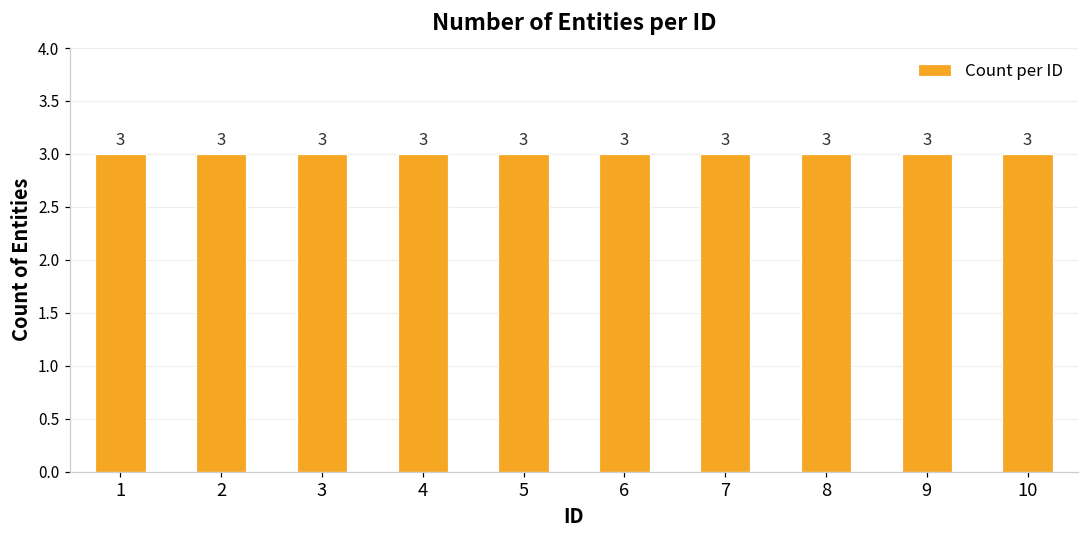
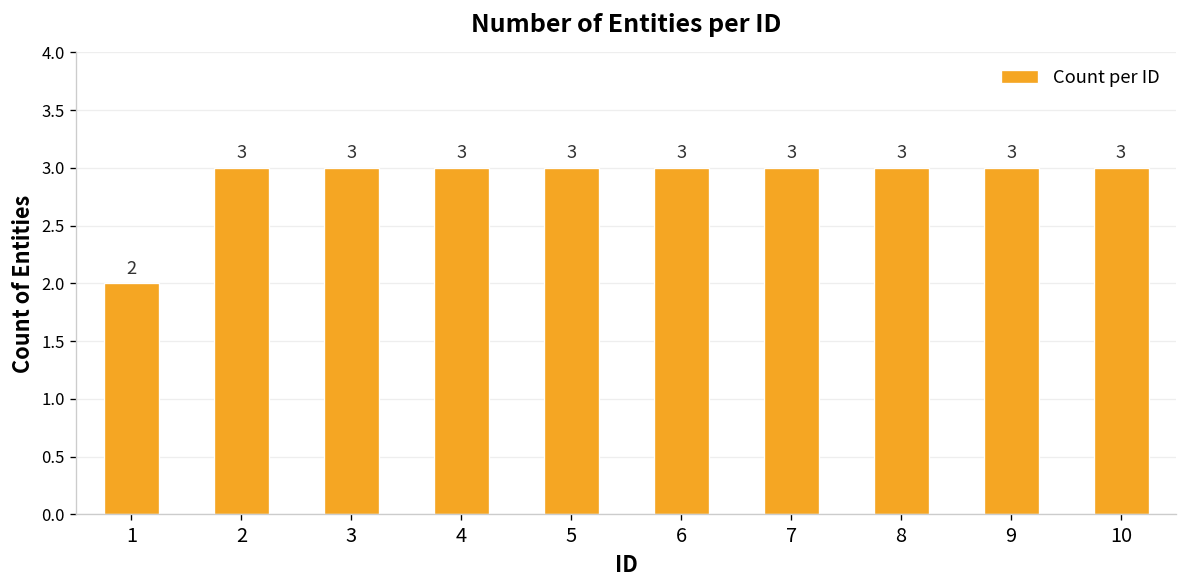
1: 3 -> 2
